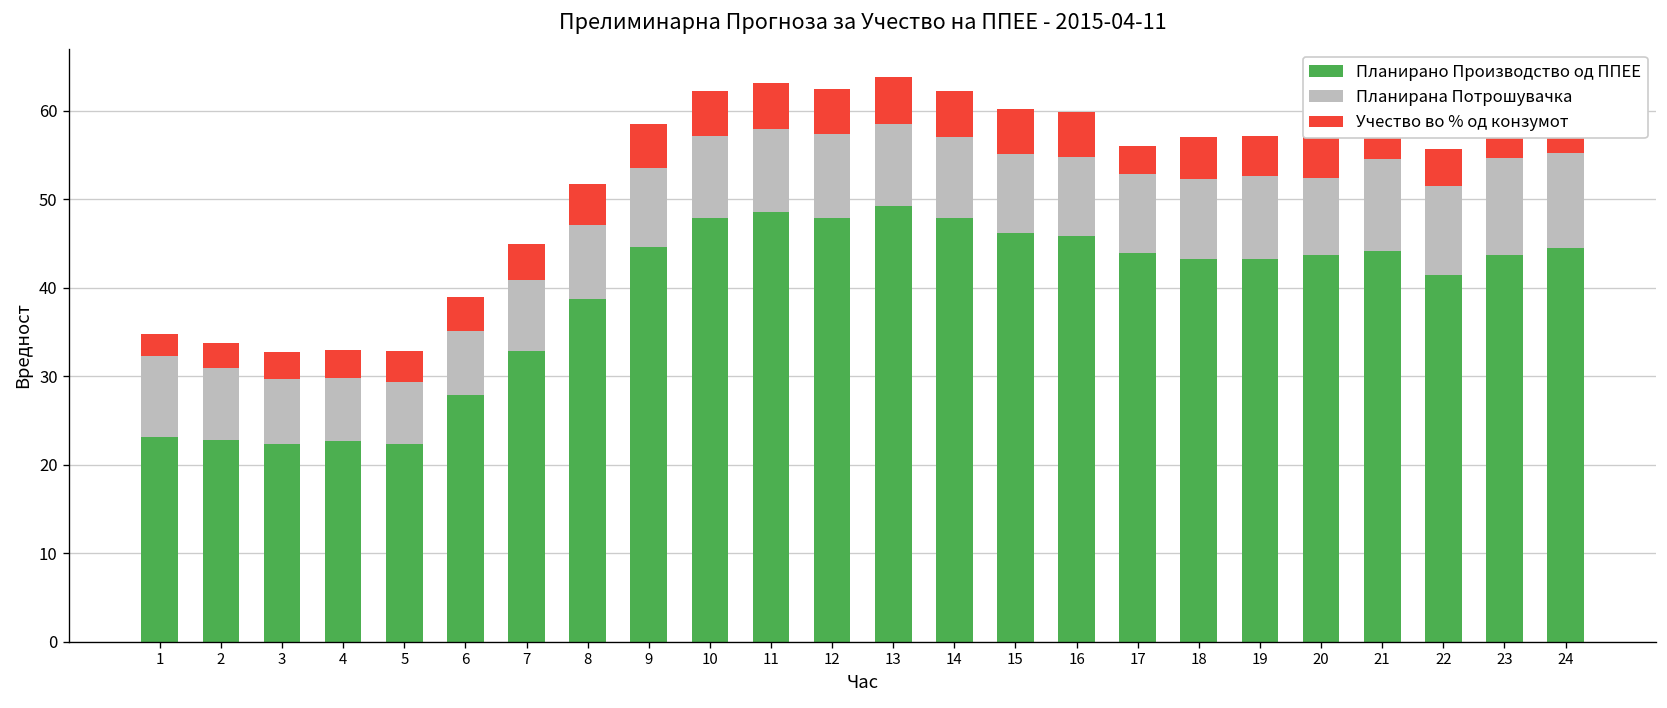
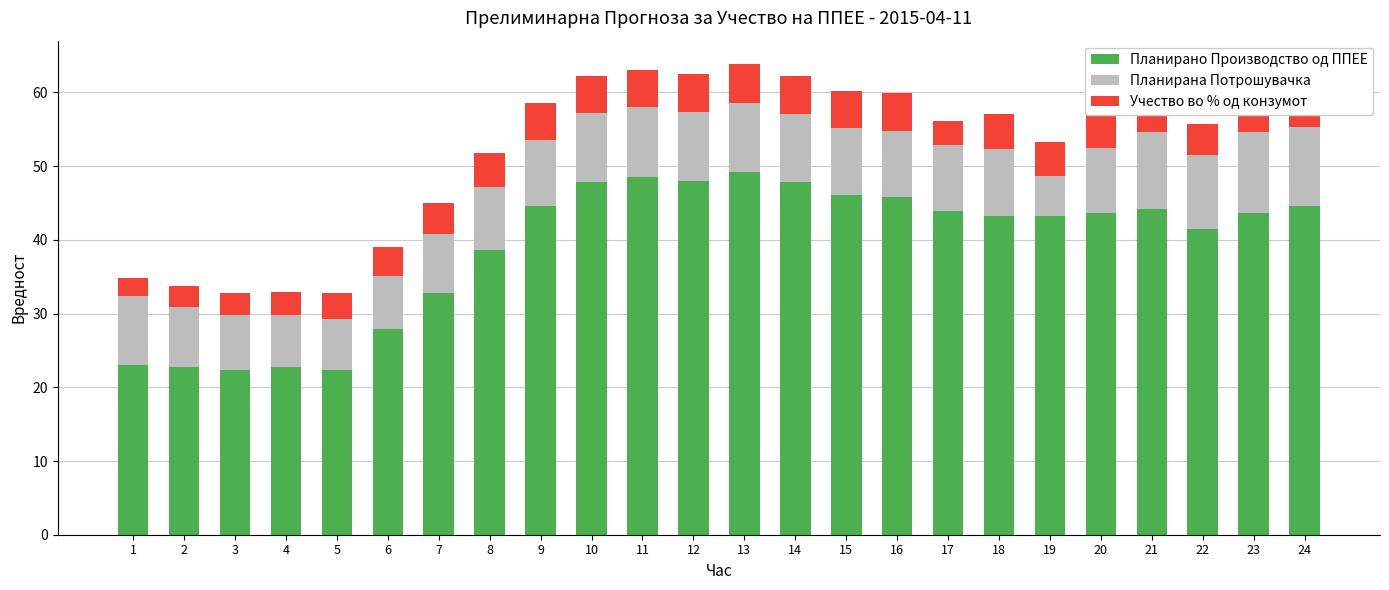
Планирана Потрошувачка, 19: 9 -> 5
